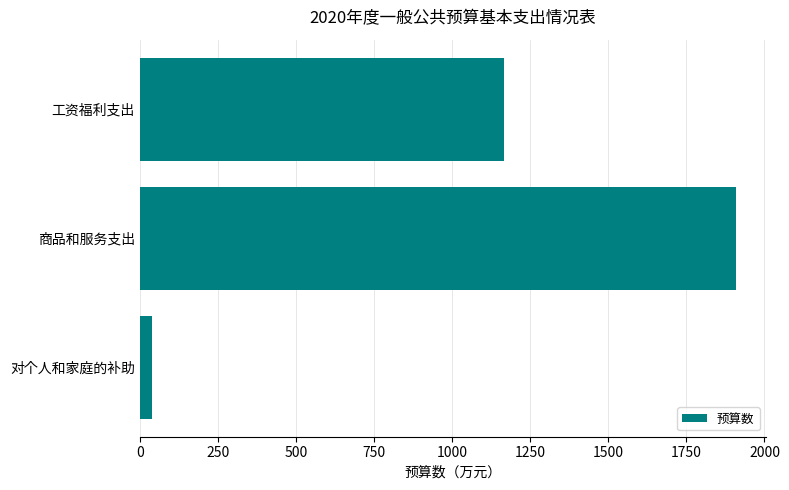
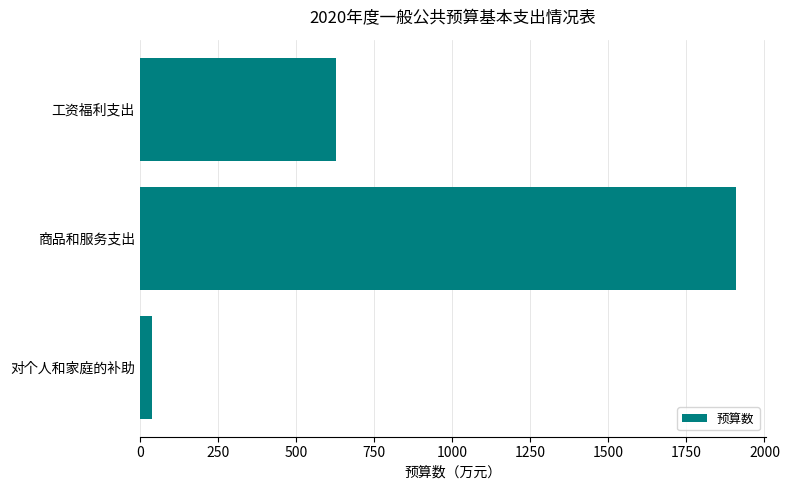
工资福利支出: 1170 -> 630
